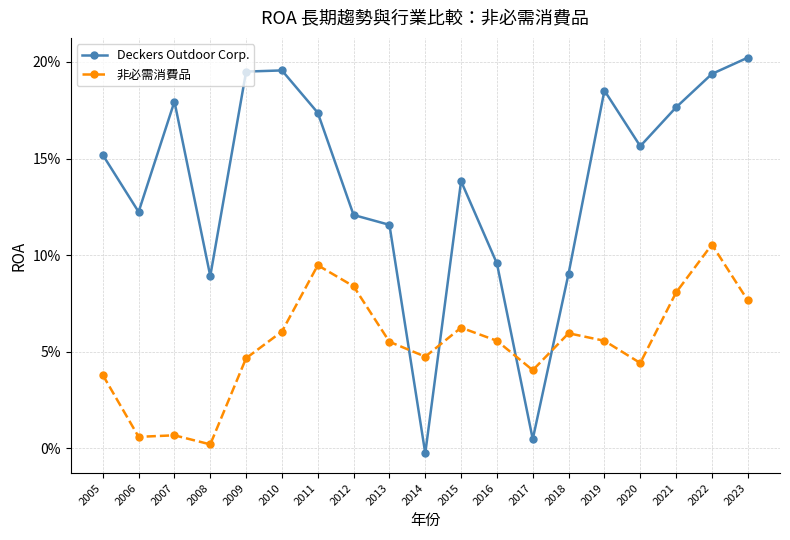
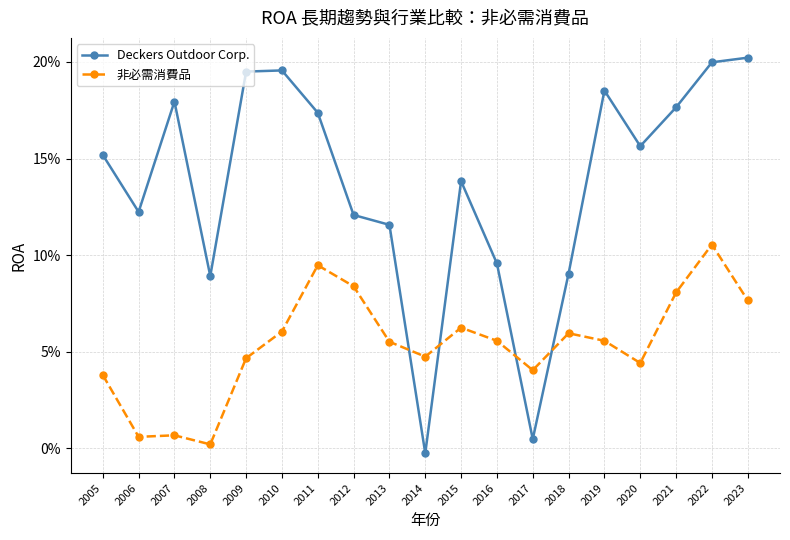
Deckers Outdoor Corp., 2022: 19.4% -> 20.0%
